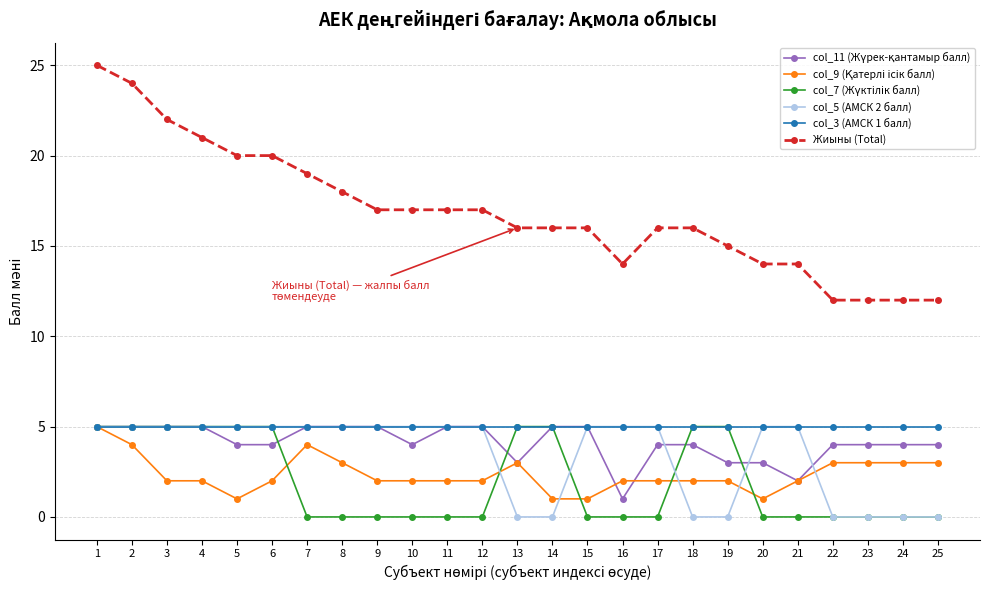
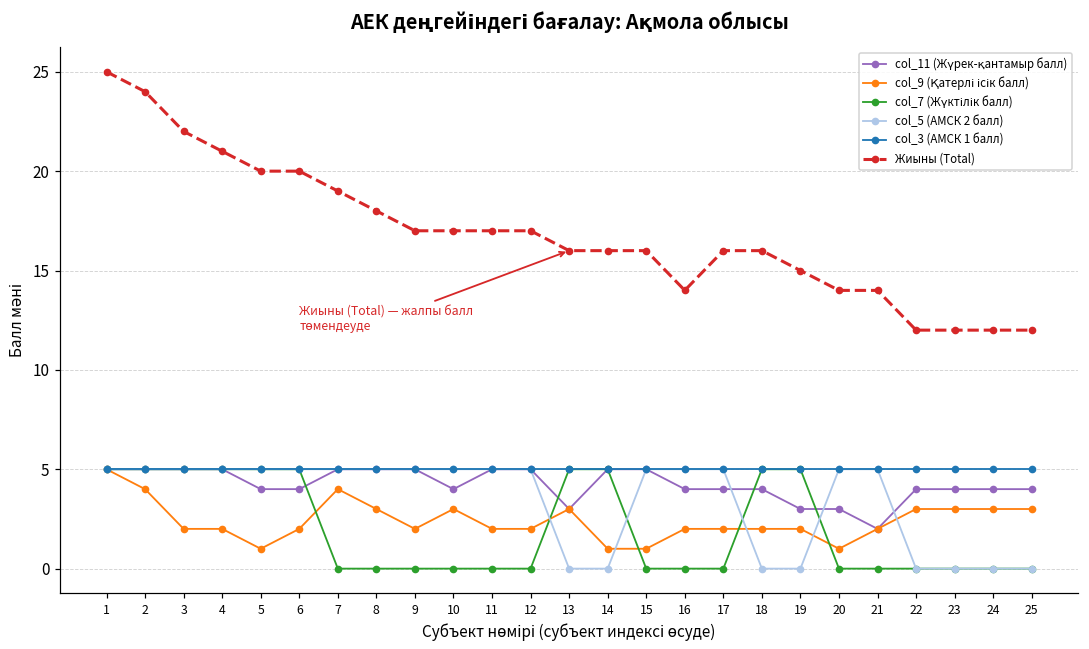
col_9 (Қатерлі ісік балл), 10: 2 -> 3
col_11 (Жүрек-қантамыр балл), 16: 1 -> 4
